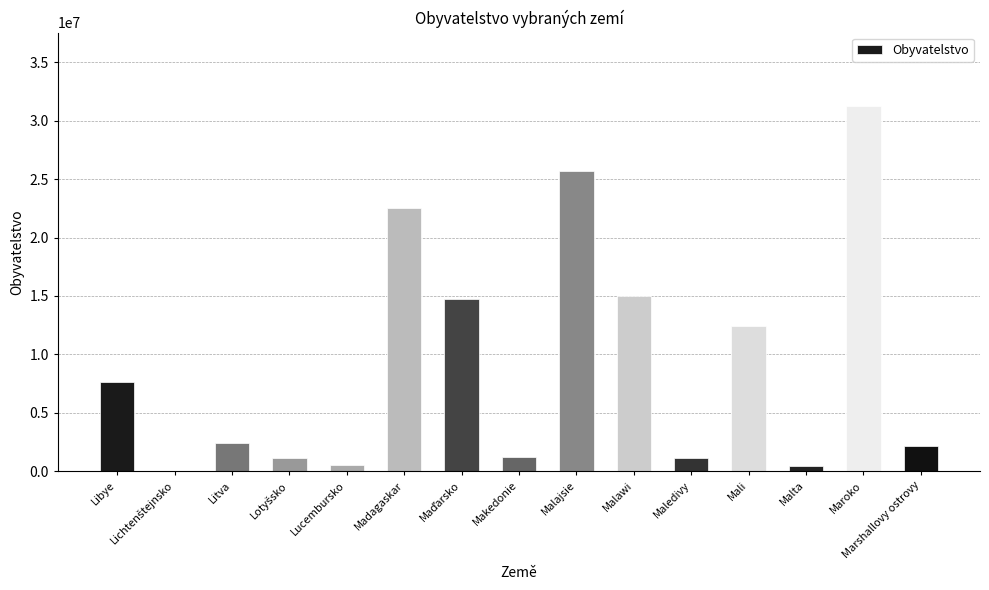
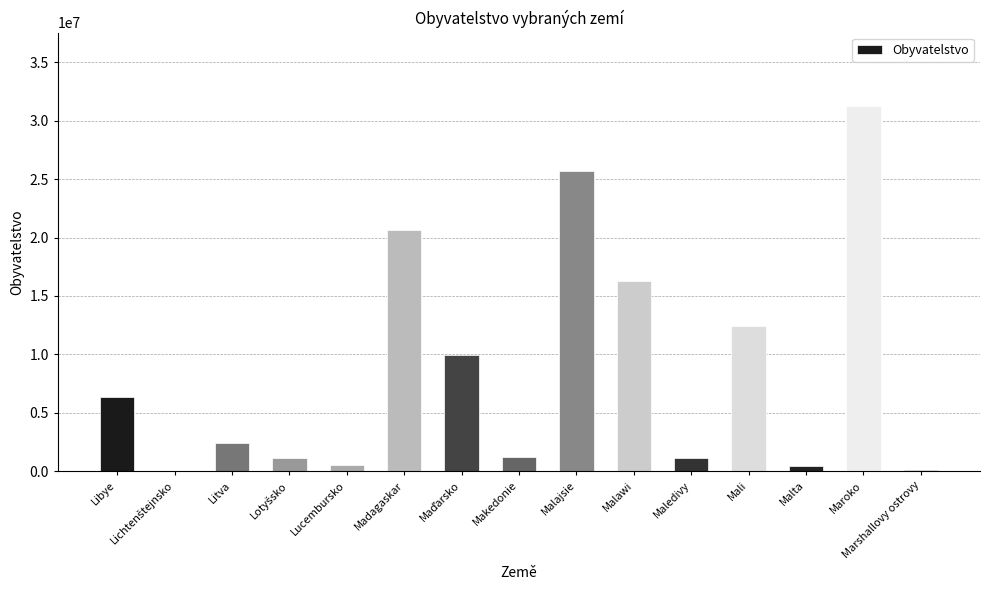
Libye: 7600000 -> 6300000
Madagaskar: 22500000 -> 20700000
Maďarsko: 14700000 -> 9900000
Malawi: 15000000 -> 16300000
Marshallovy ostrovy: 2100000 -> 100000
